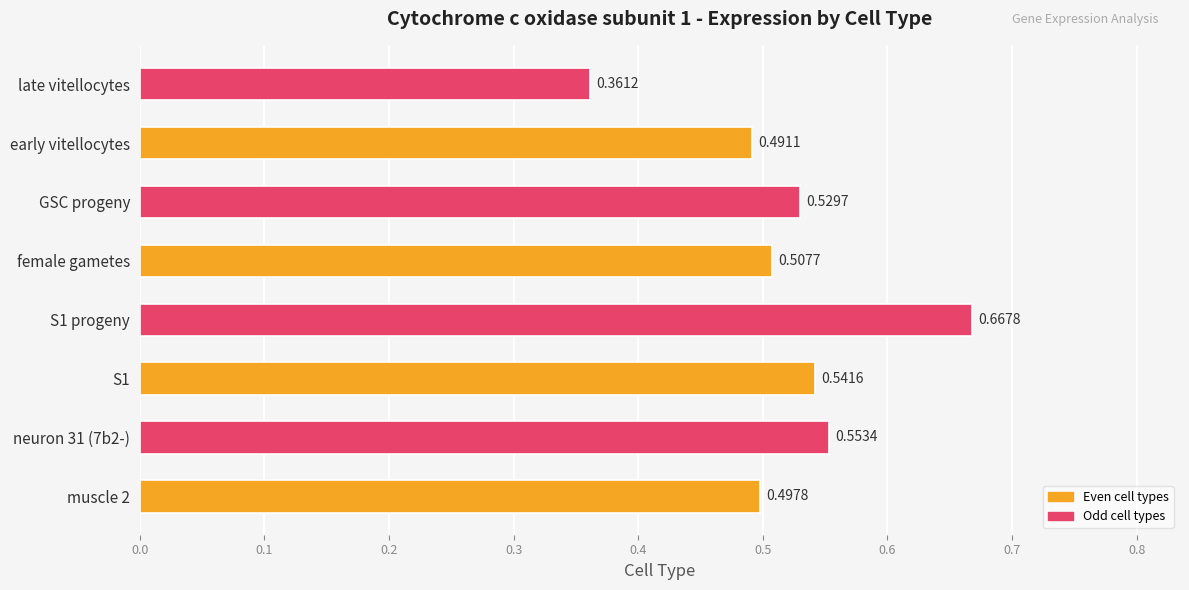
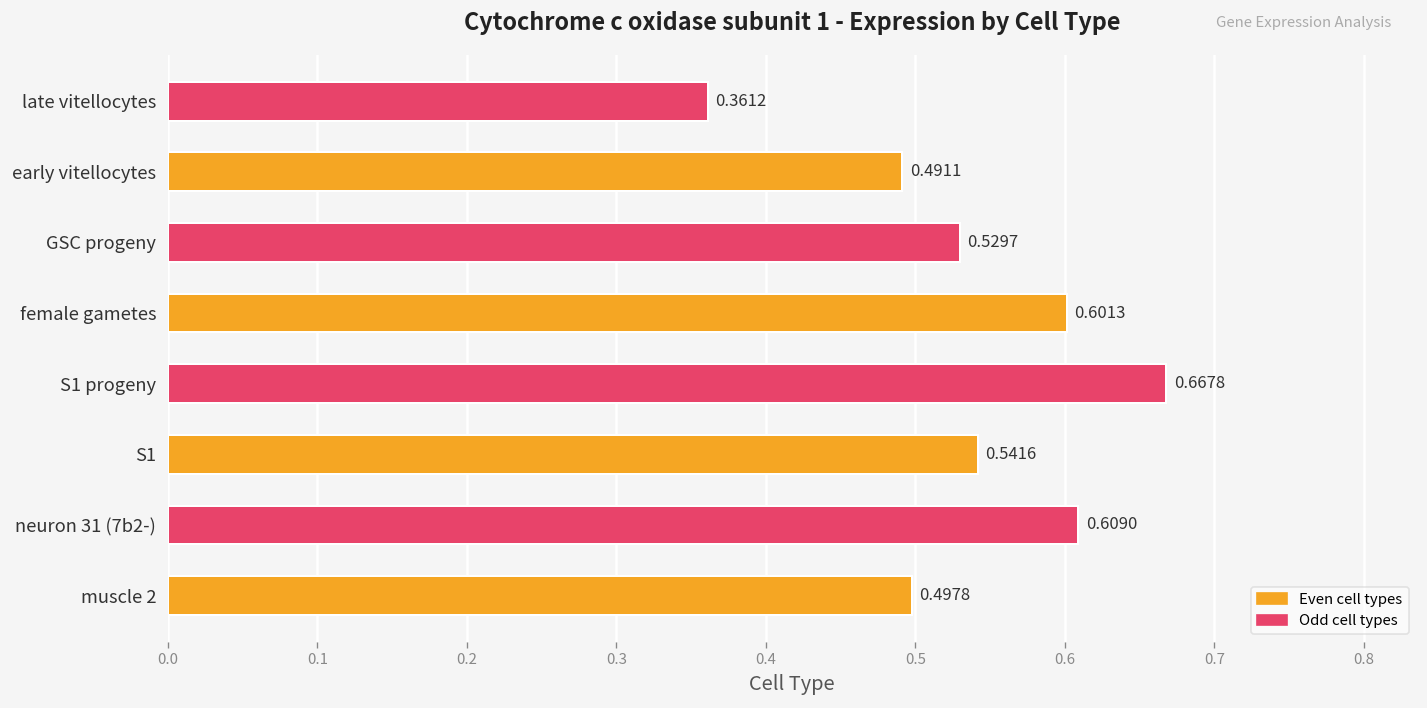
female gametes: 0.5077 -> 0.6013
neuron 31 (7b2-): 0.5534 -> 0.6090
